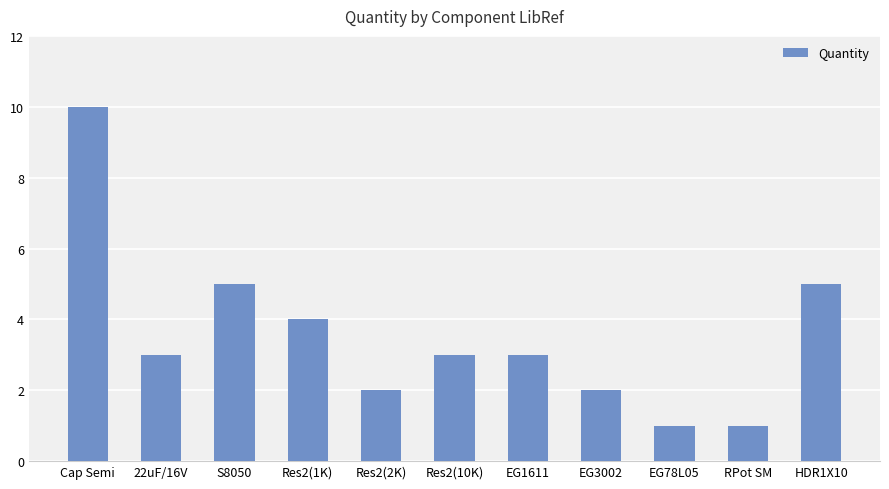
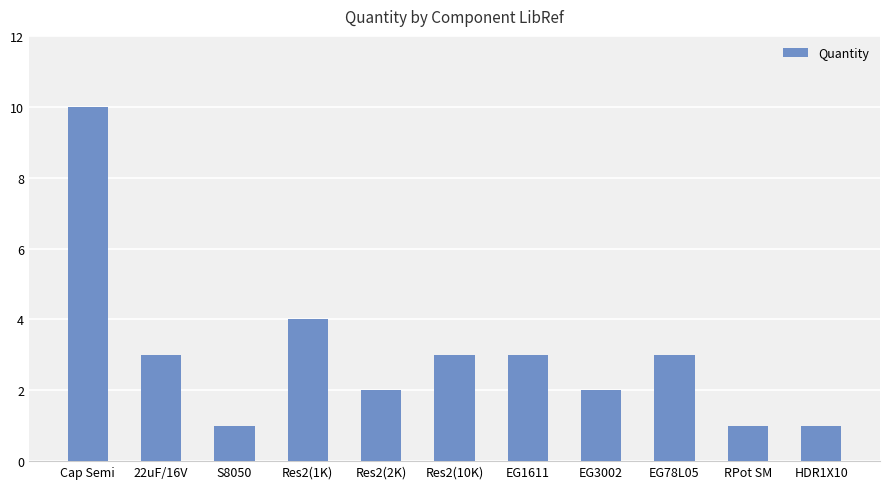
S8050: 5 -> 1
EG78L05: 1 -> 3
HDR1X10: 5 -> 1
